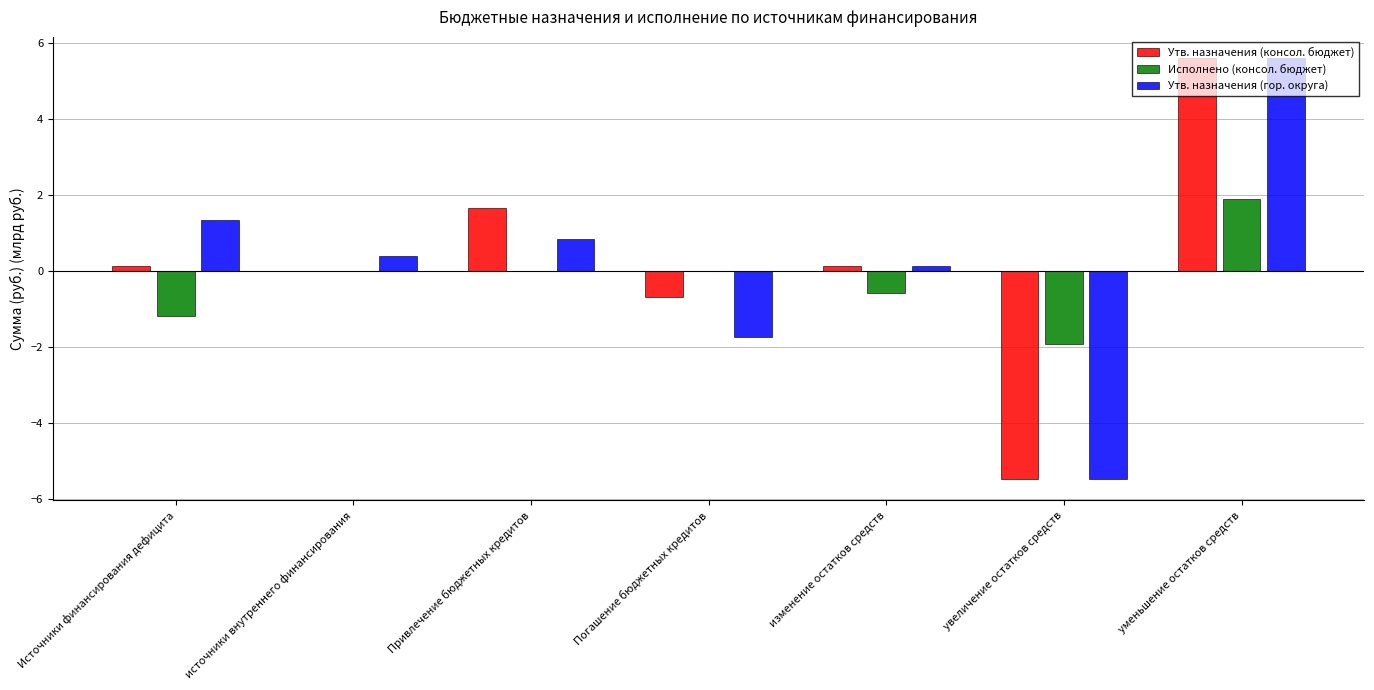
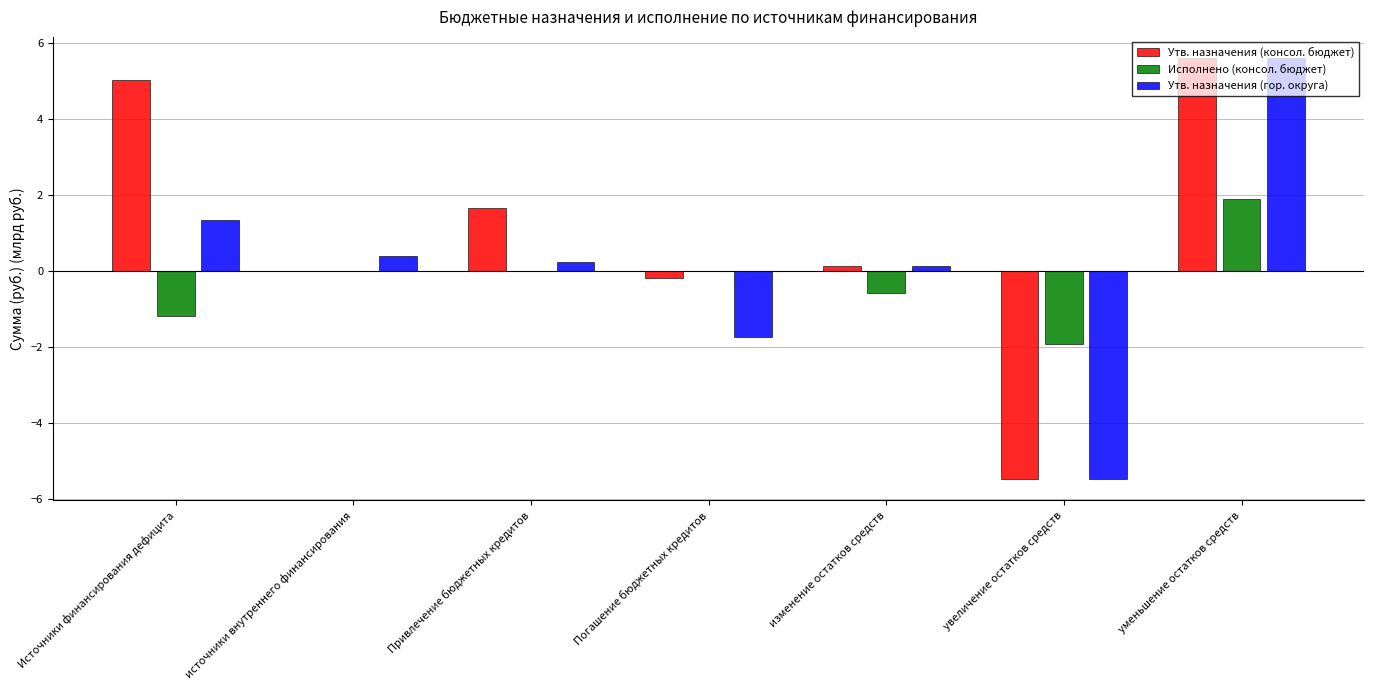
Утв. назначения (консол. бюджет), Источники финансирования дефицита: 0.1 -> 5.0
Утв. назначения (гор. округа), Привлечение бюджетных кредитов: 0.9 -> 0.2
Утв. назначения (консол. бюджет), Погашение бюджетных кредитов: -0.7 -> -0.2
